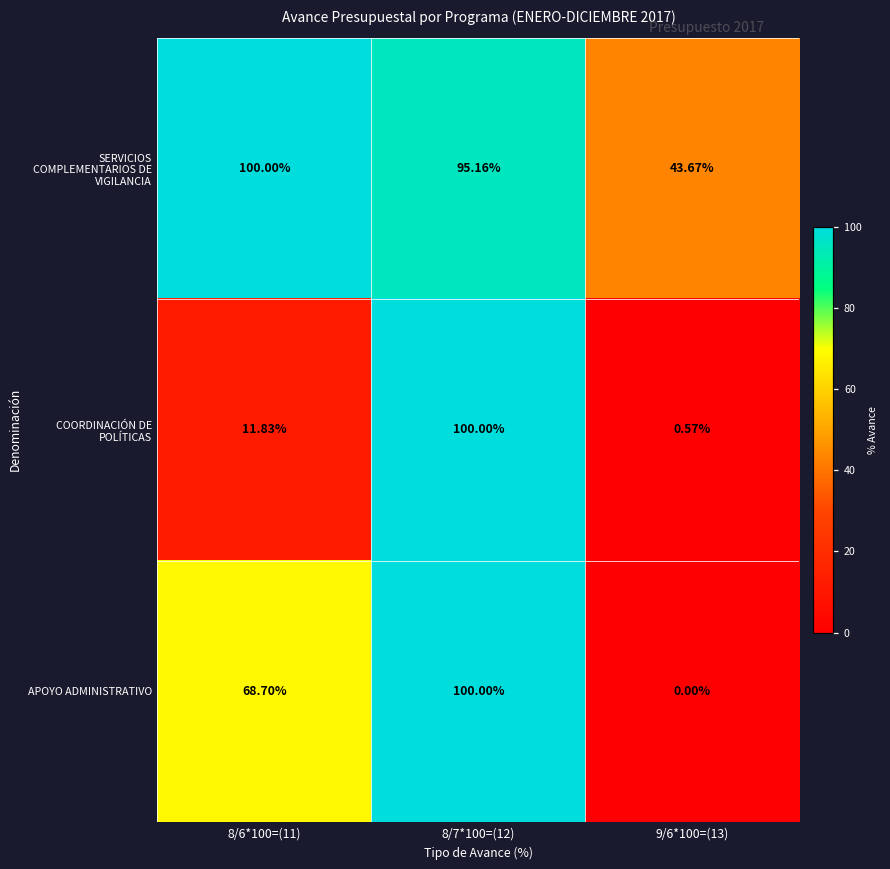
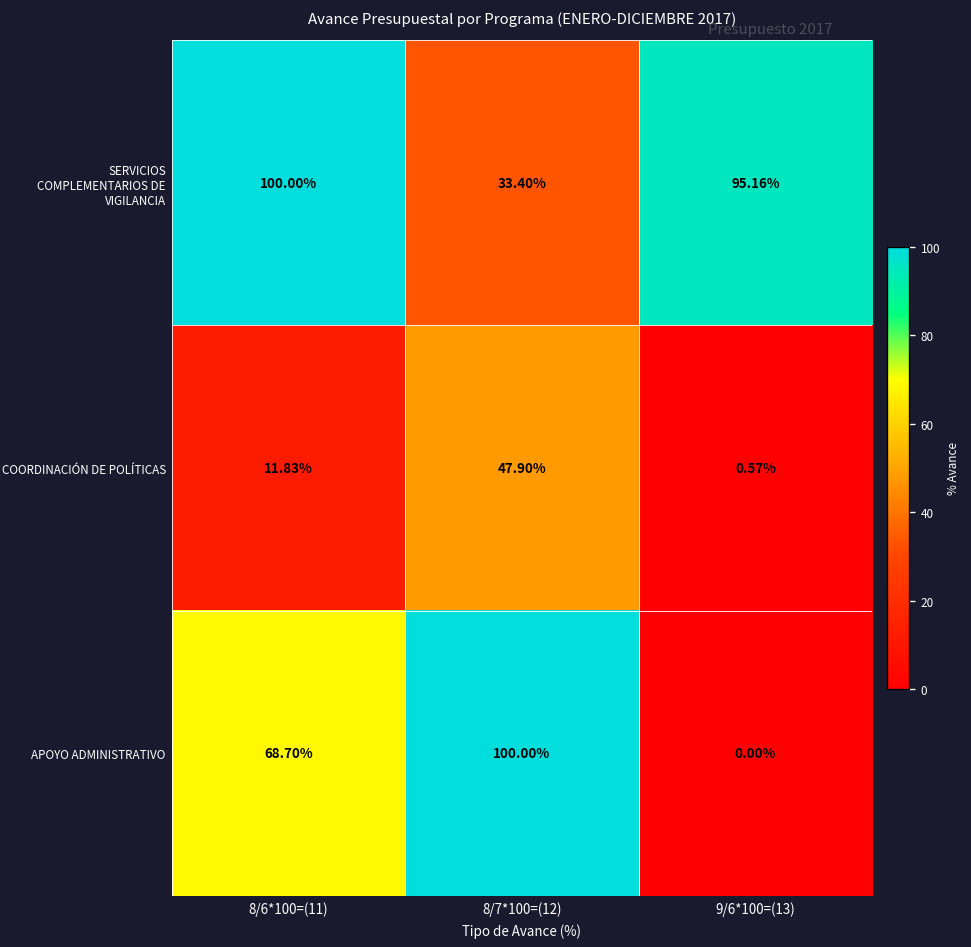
SERVICIOS COMPLEMENTARIOS DE VIGILANCIA, 8/7*100=(12): 95.16% -> 33.40%
SERVICIOS COMPLEMENTARIOS DE VIGILANCIA, 9/6*100=(13): 43.67% -> 95.16%
COORDINACIÓN DE POLÍTICAS, 8/7*100=(12): 100.00% -> 47.90%
